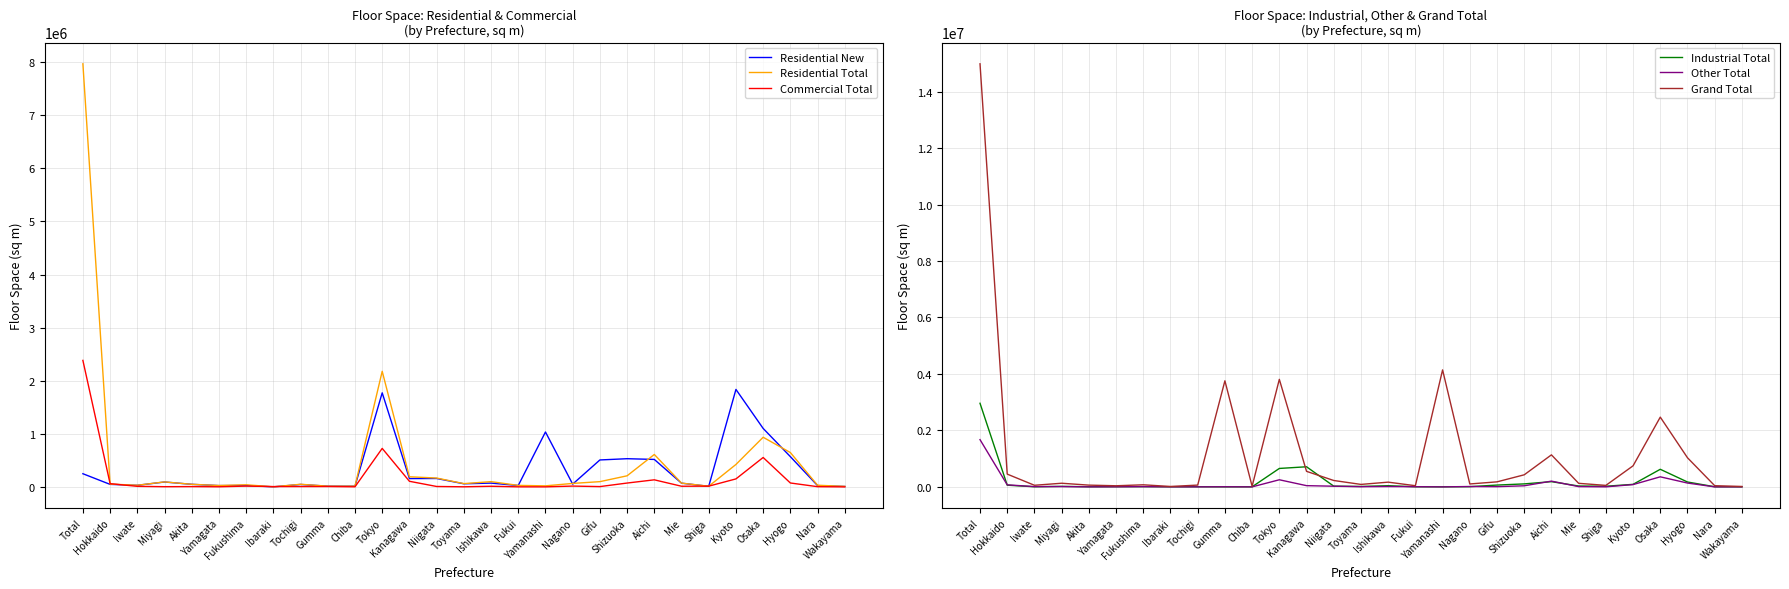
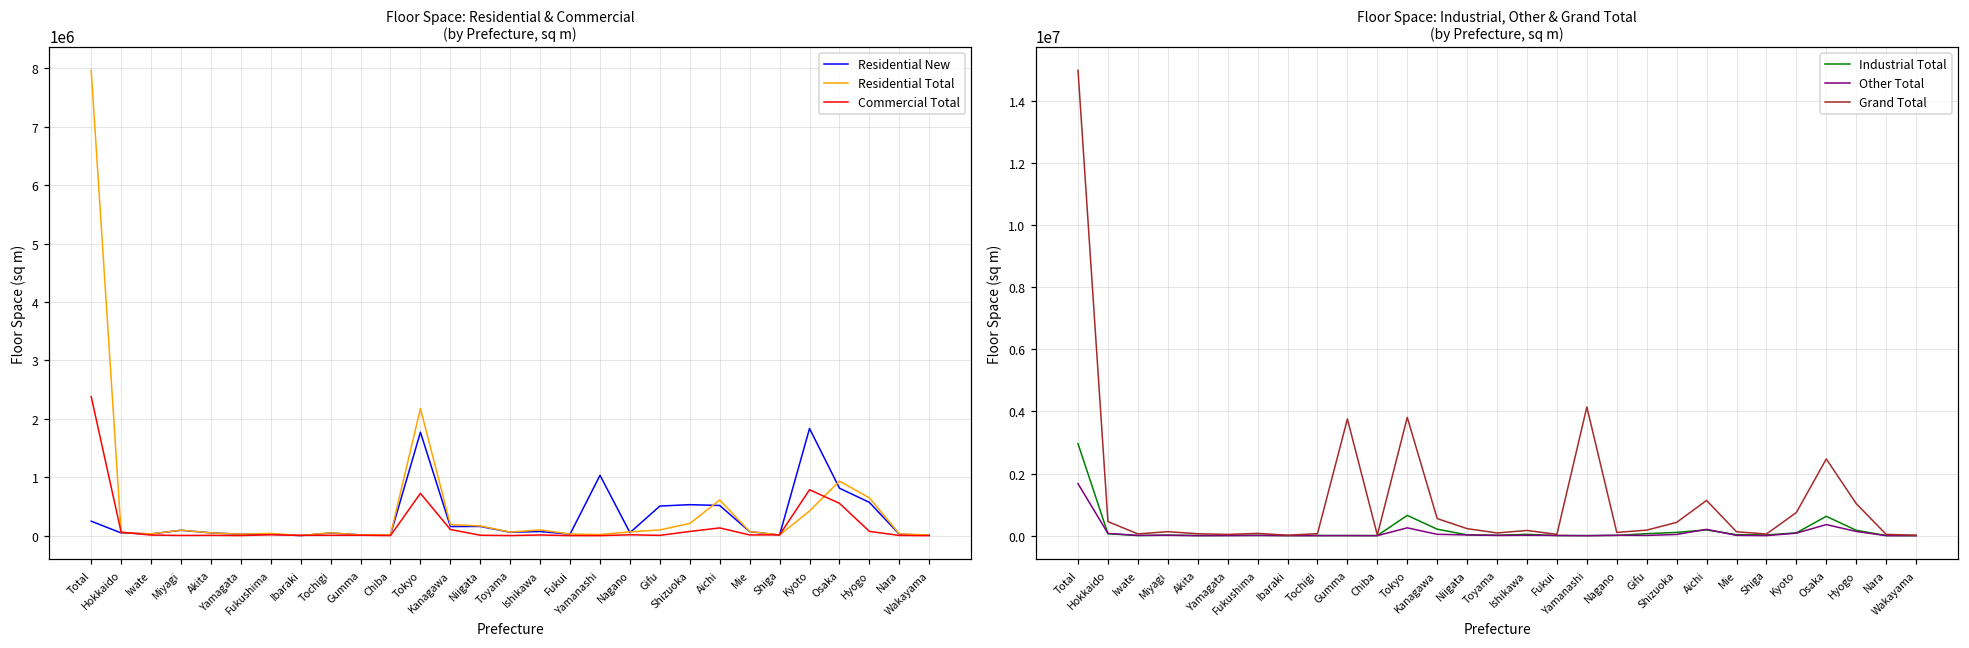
Floor Space: Residential & Commercial (by Prefecture, sq m), Commercial Total, Kyoto: 200000 -> 800000
Floor Space: Residential & Commercial (by Prefecture, sq m), Residential New, Osaka: 1100000 -> 800000
Floor Space: Industrial, Other & Grand Total (by Prefecture, sq m), Industrial Total, Kanagawa: 700000 -> 200000
